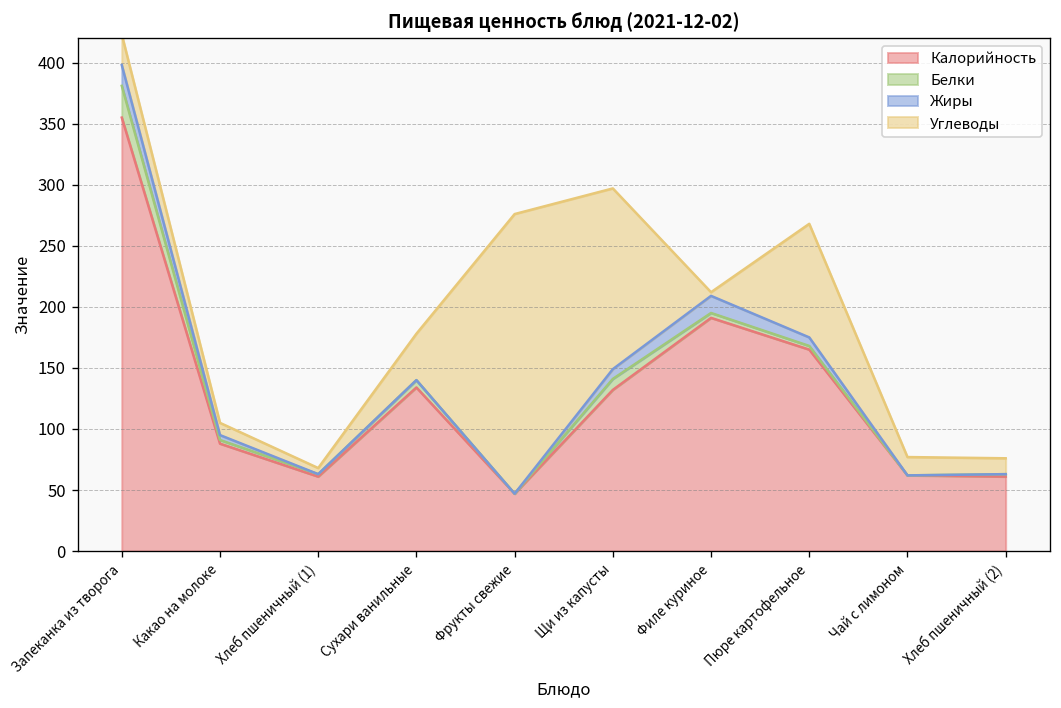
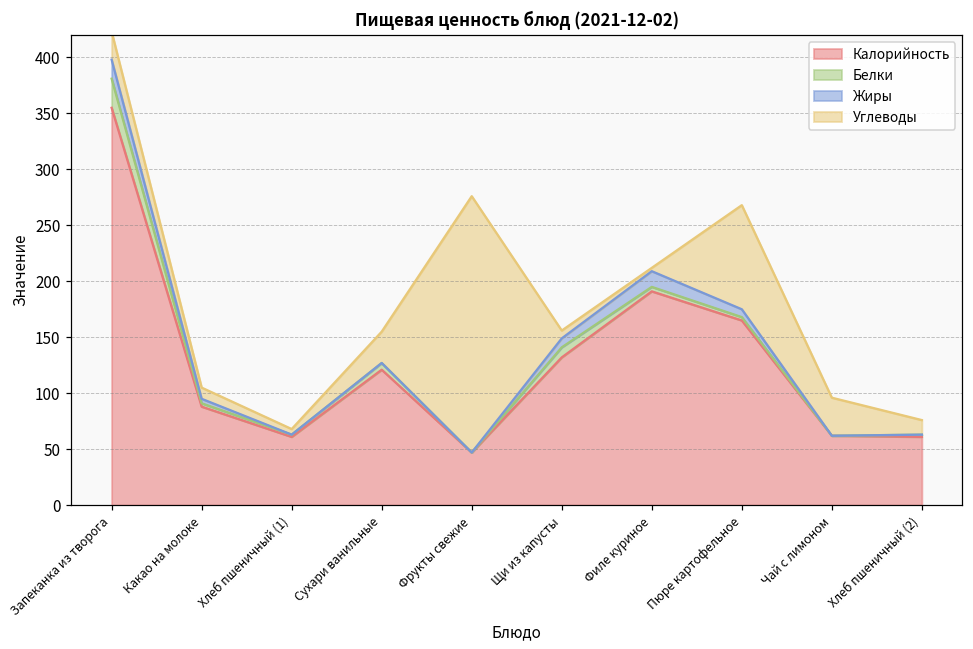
Калорийность, Сухари ванильные: 134 -> 121
Углеводы, Сухари ванильные: 38 -> 28
Углеводы, Щи из капусты: 148 -> 7
Углеводы, Чай с лимоном: 15 -> 34
